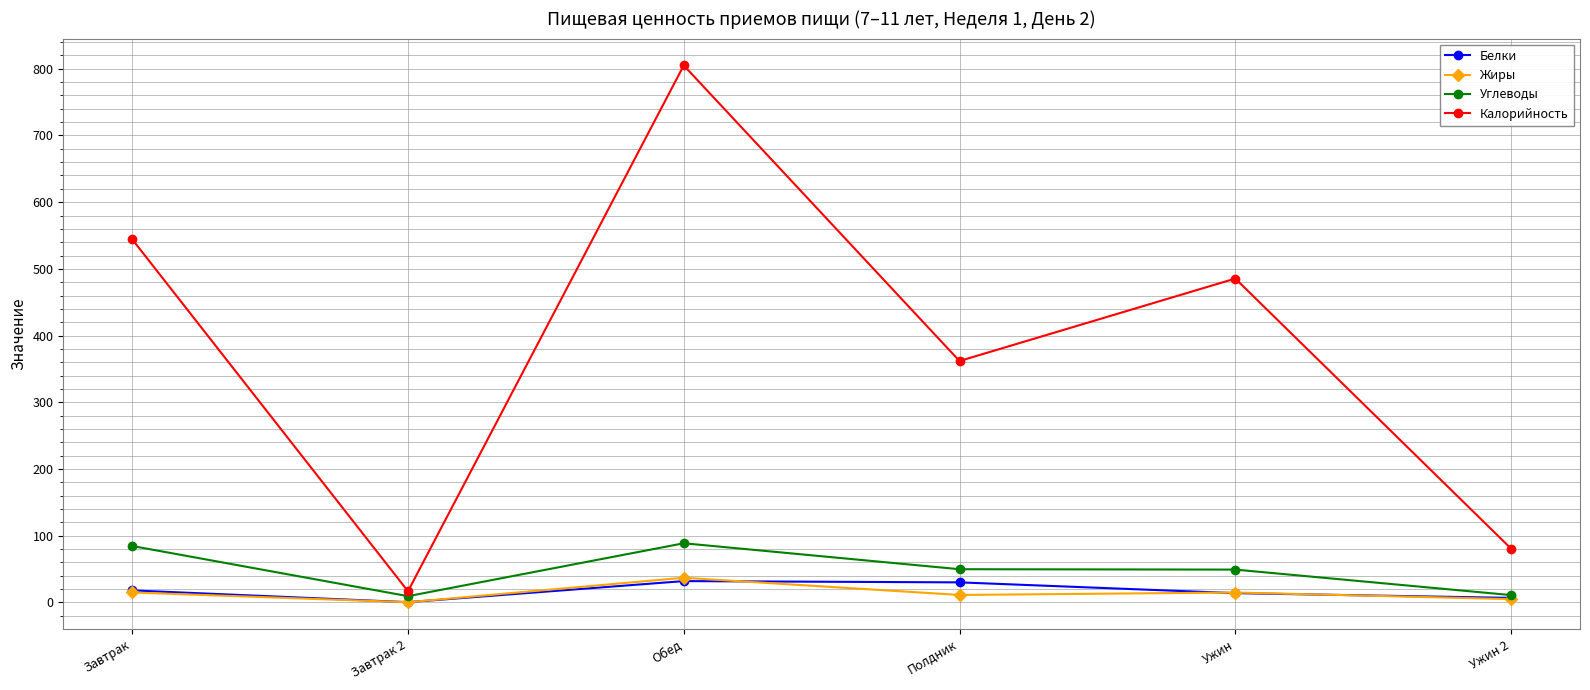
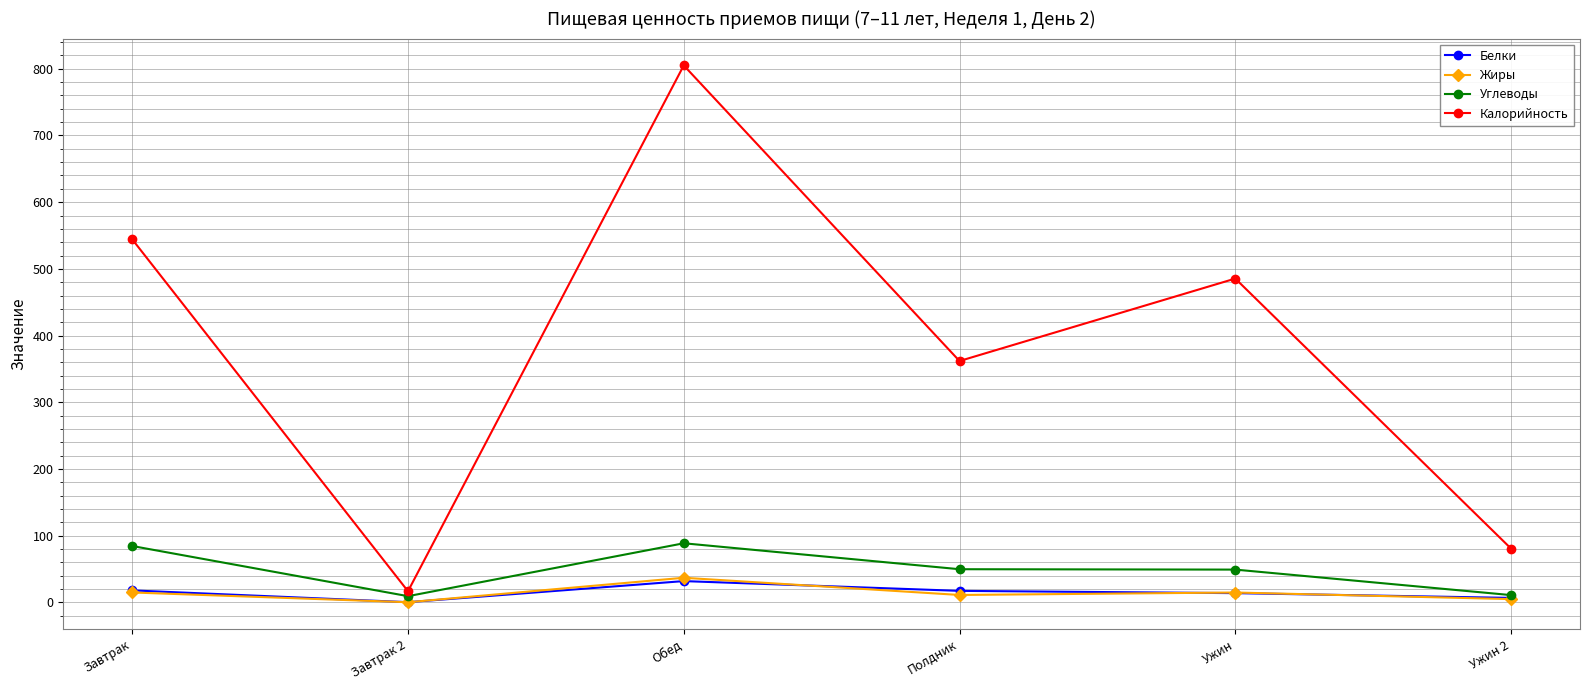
Белки, Полдник: 30 -> 20
